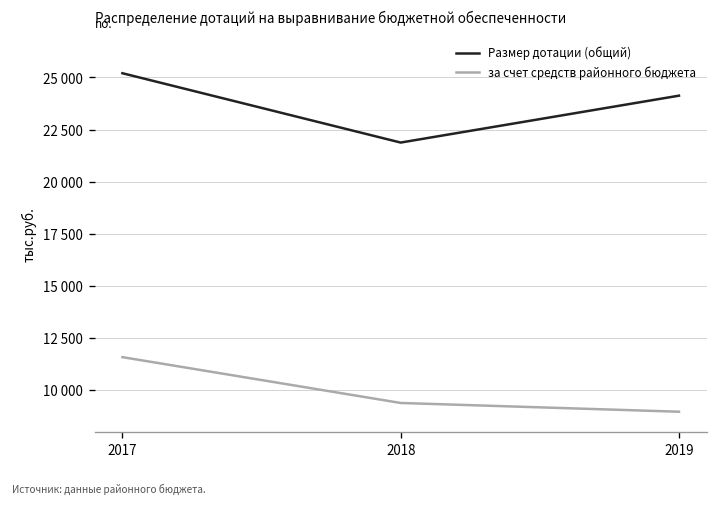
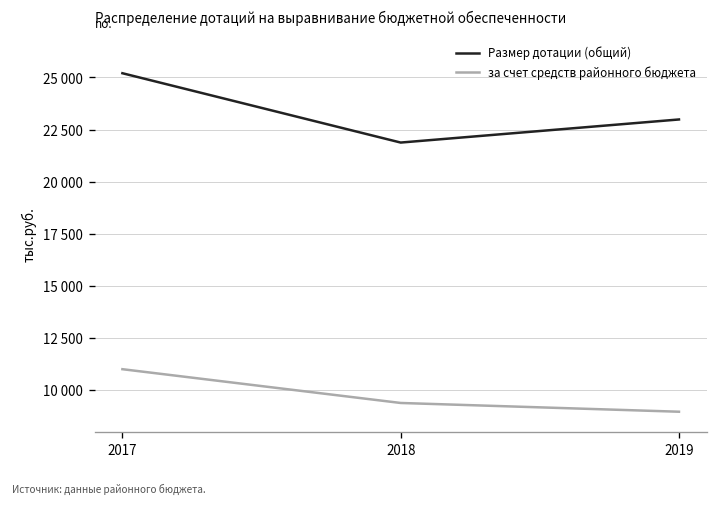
за счет средств районного бюджета, 2017: 11600 -> 11000
Размер дотации (общий), 2019: 24100 -> 23000
